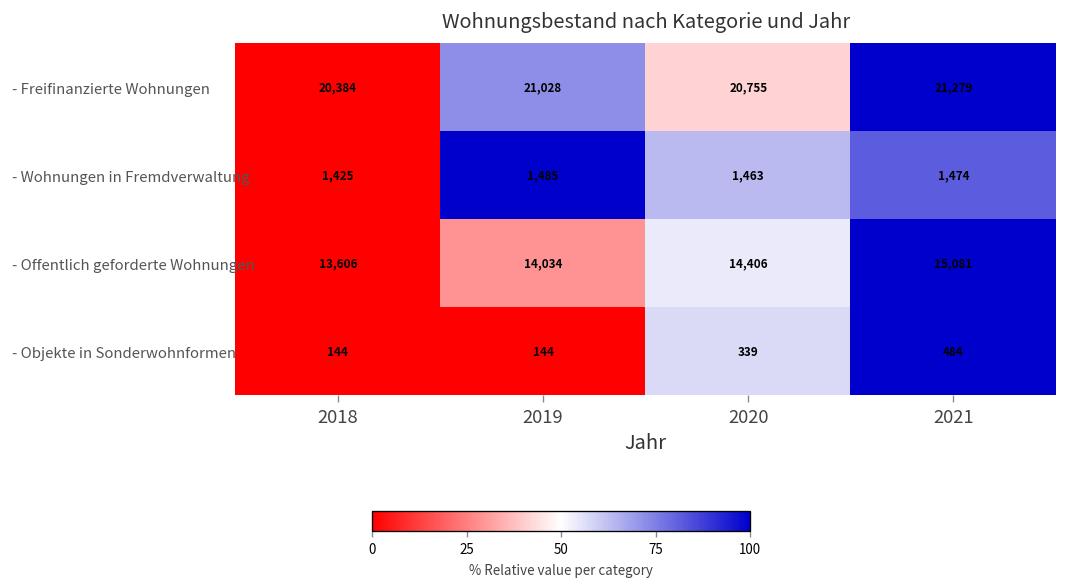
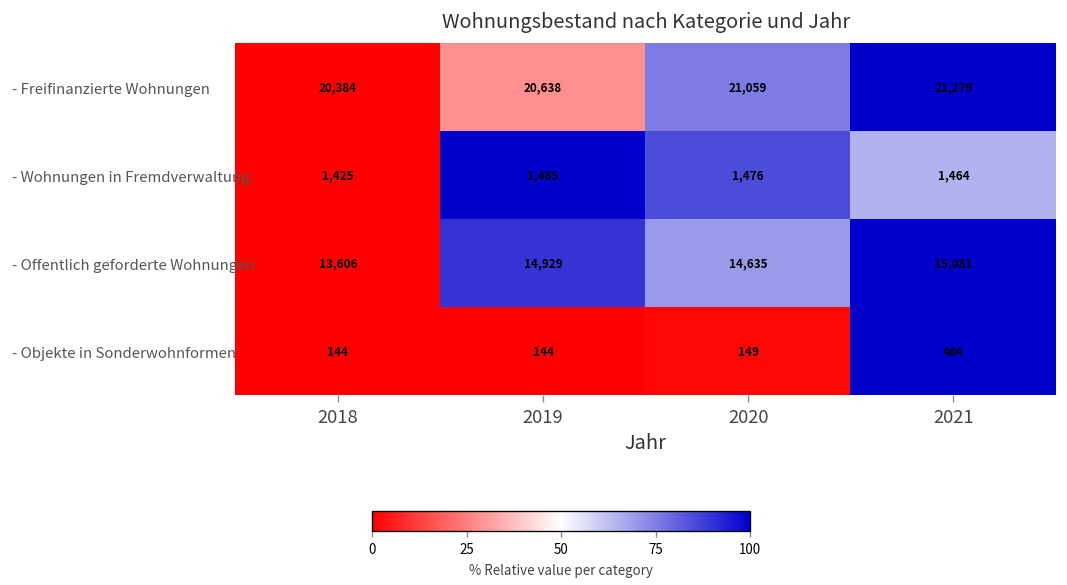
- Freifinanzierte Wohnungen, 2019: 21,028 -> 20,638
- Freifinanzierte Wohnungen, 2020: 20,755 -> 21,059
- Wohnungen in Fremdverwaltung, 2020: 1,463 -> 1,476
- Wohnungen in Fremdverwaltung, 2021: 1,474 -> 1,464
- Offentlich geforderte Wohnungen, 2019: 14,034 -> 14,929
- Offentlich geforderte Wohnungen, 2020: 14,406 -> 14,635
- Objekte in Sonderwohnformen, 2020: 339 -> 149
